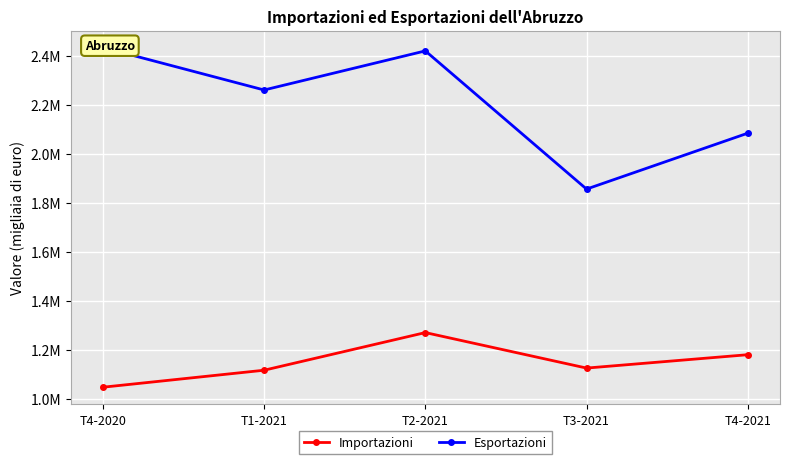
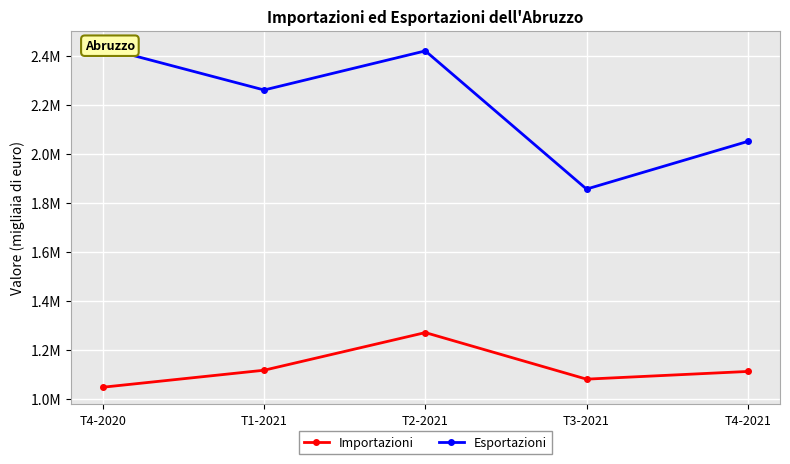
Importazioni, T3-2021: 1120000 -> 1080000
Importazioni, T4-2021: 1180000 -> 1110000
Esportazioni, T4-2021: 2080000 -> 2050000
